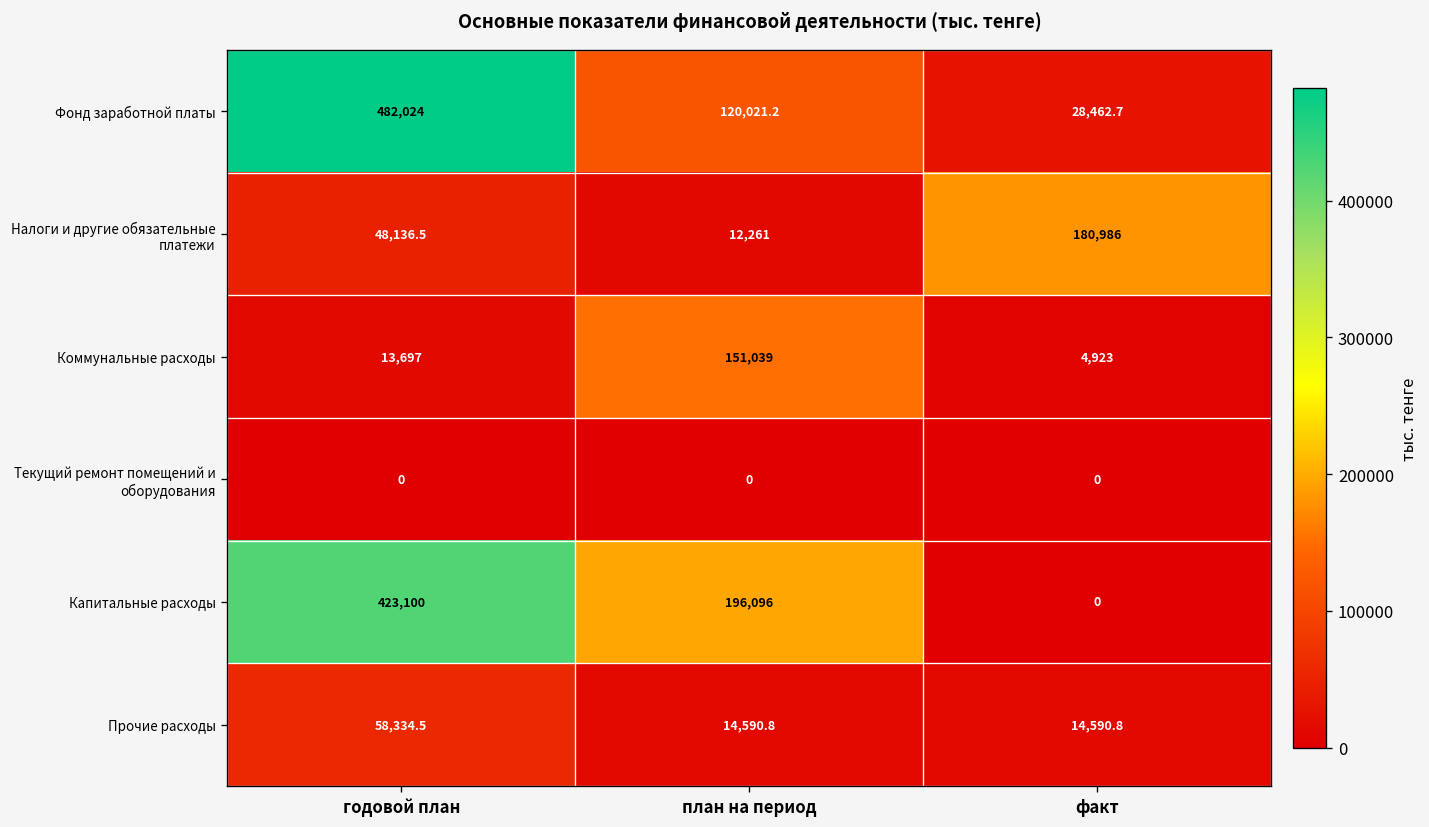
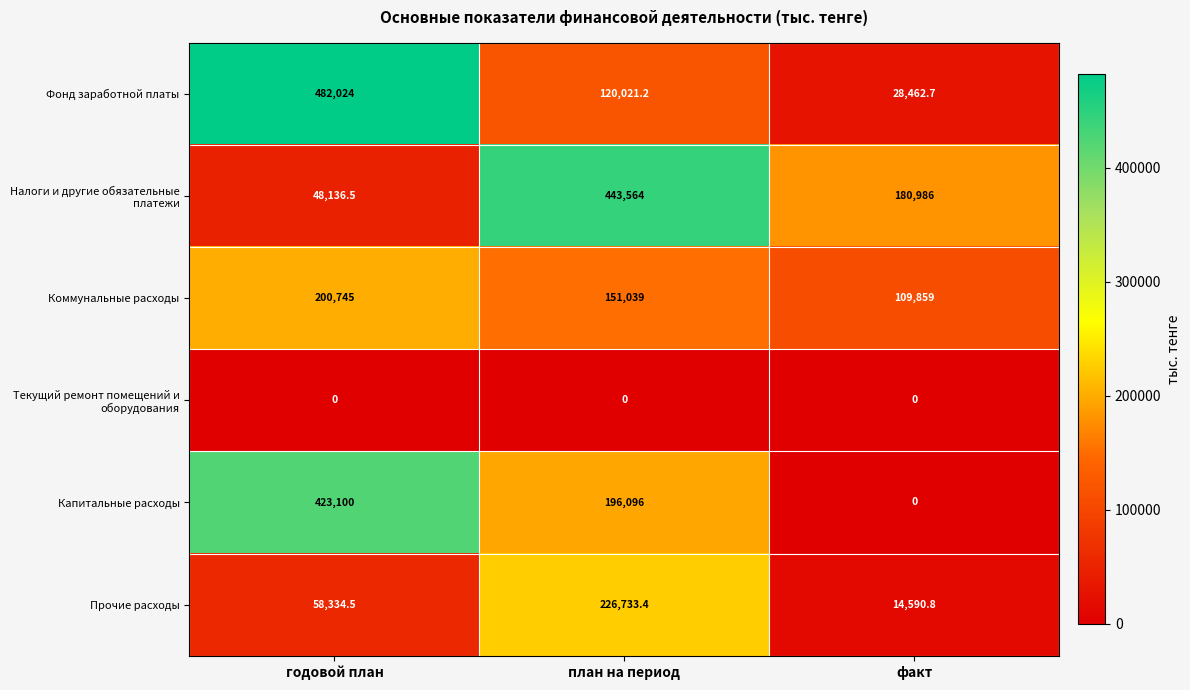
Налоги и другие обязательные платежи, план на период: 12,261 -> 443,564
Коммунальные расходы, годовой план: 13,697 -> 200,745
Коммунальные расходы, факт: 4,923 -> 109,859
Прочие расходы, план на период: 14,590.8 -> 226,733.4
